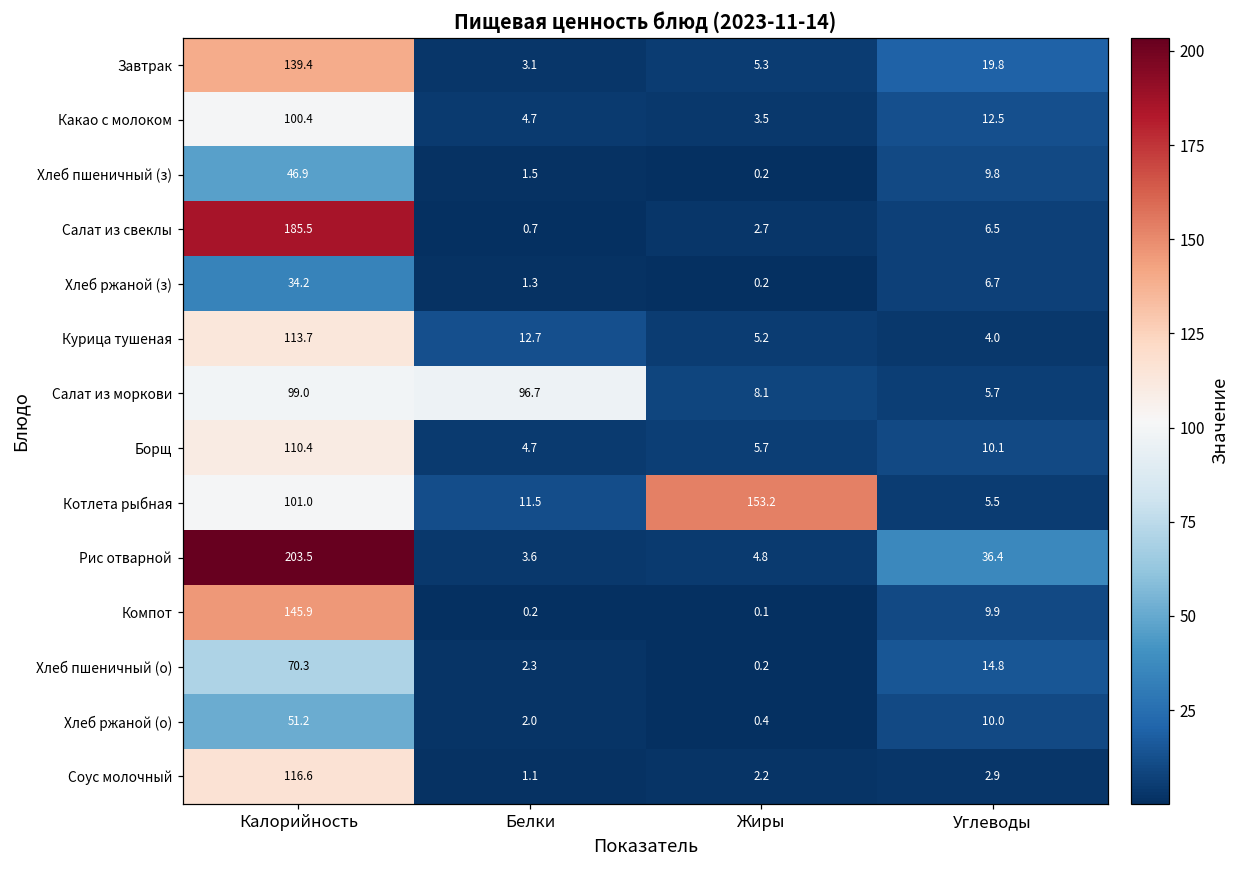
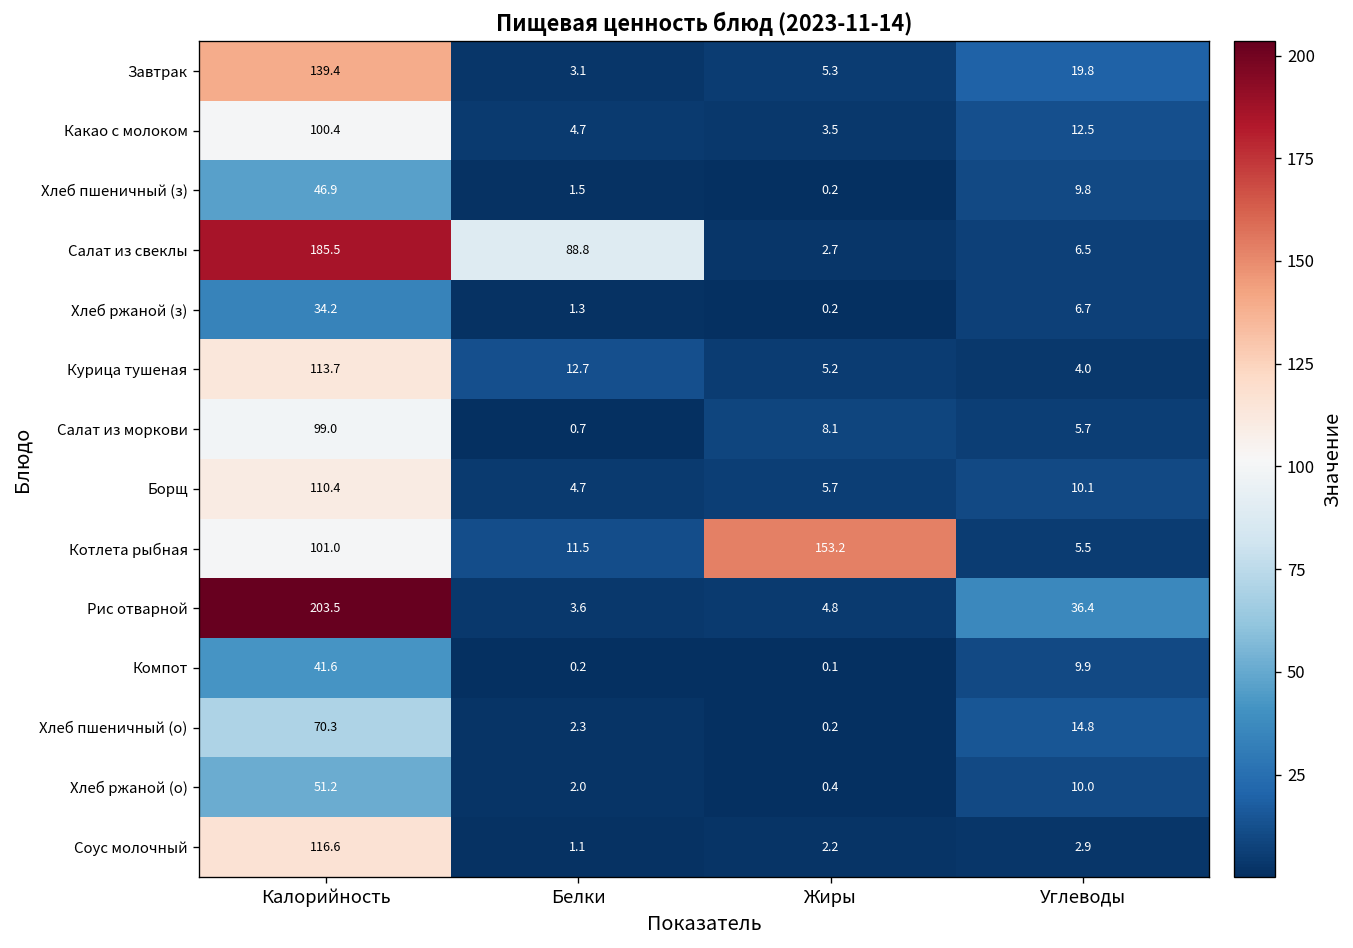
Салат из свеклы, Белки: 0.7 -> 88.8
Салат из моркови, Белки: 96.7 -> 0.7
Компот, Калорийность: 145.9 -> 41.6
